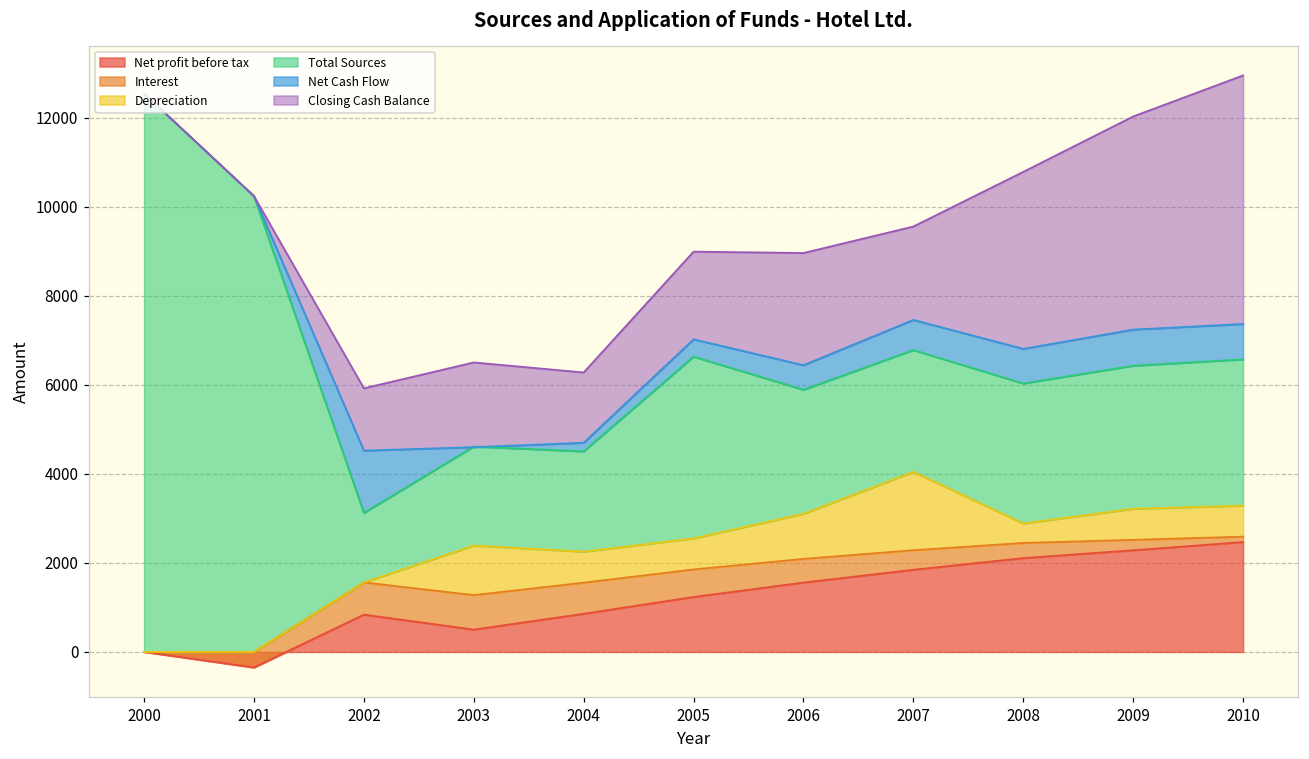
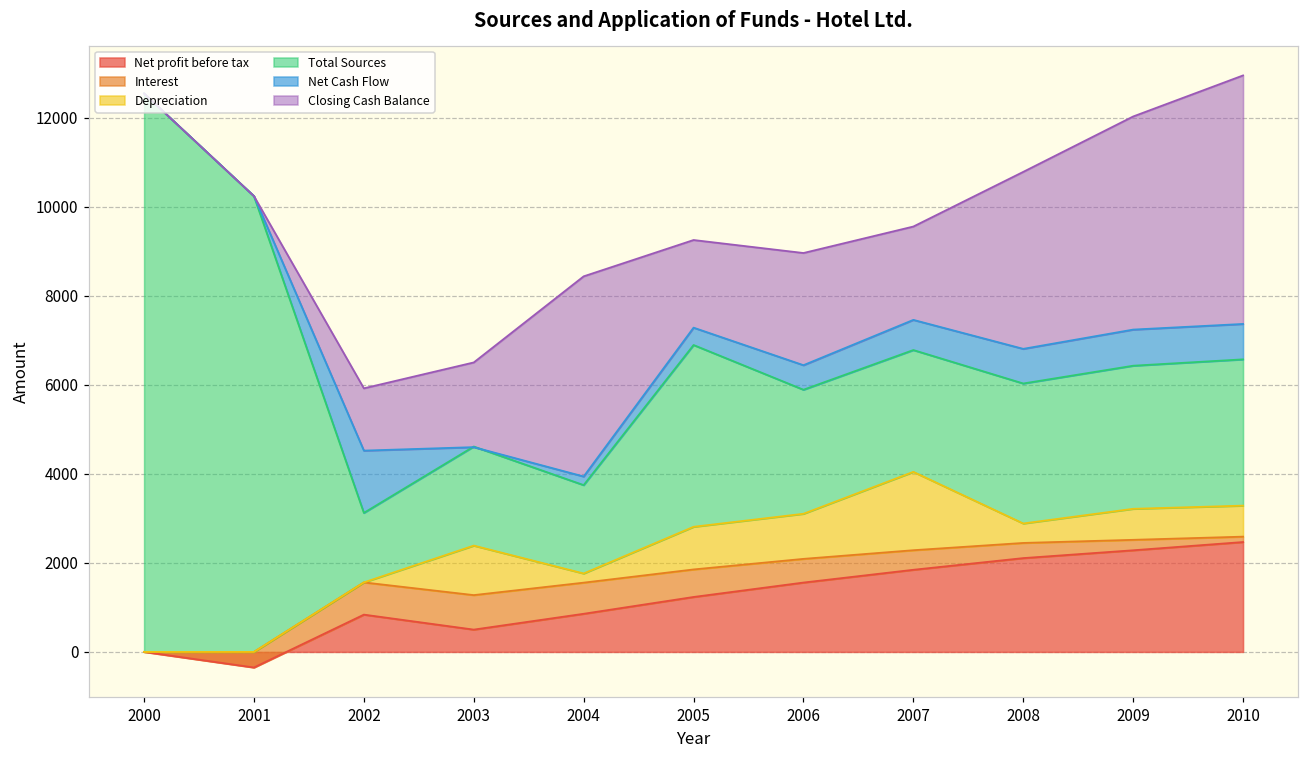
Depreciation, 2004: 700 -> 200
Total Sources, 2004: 2300 -> 2000
Closing Cash Balance, 2004: 1600 -> 4500
Depreciation, 2005: 700 -> 1000
